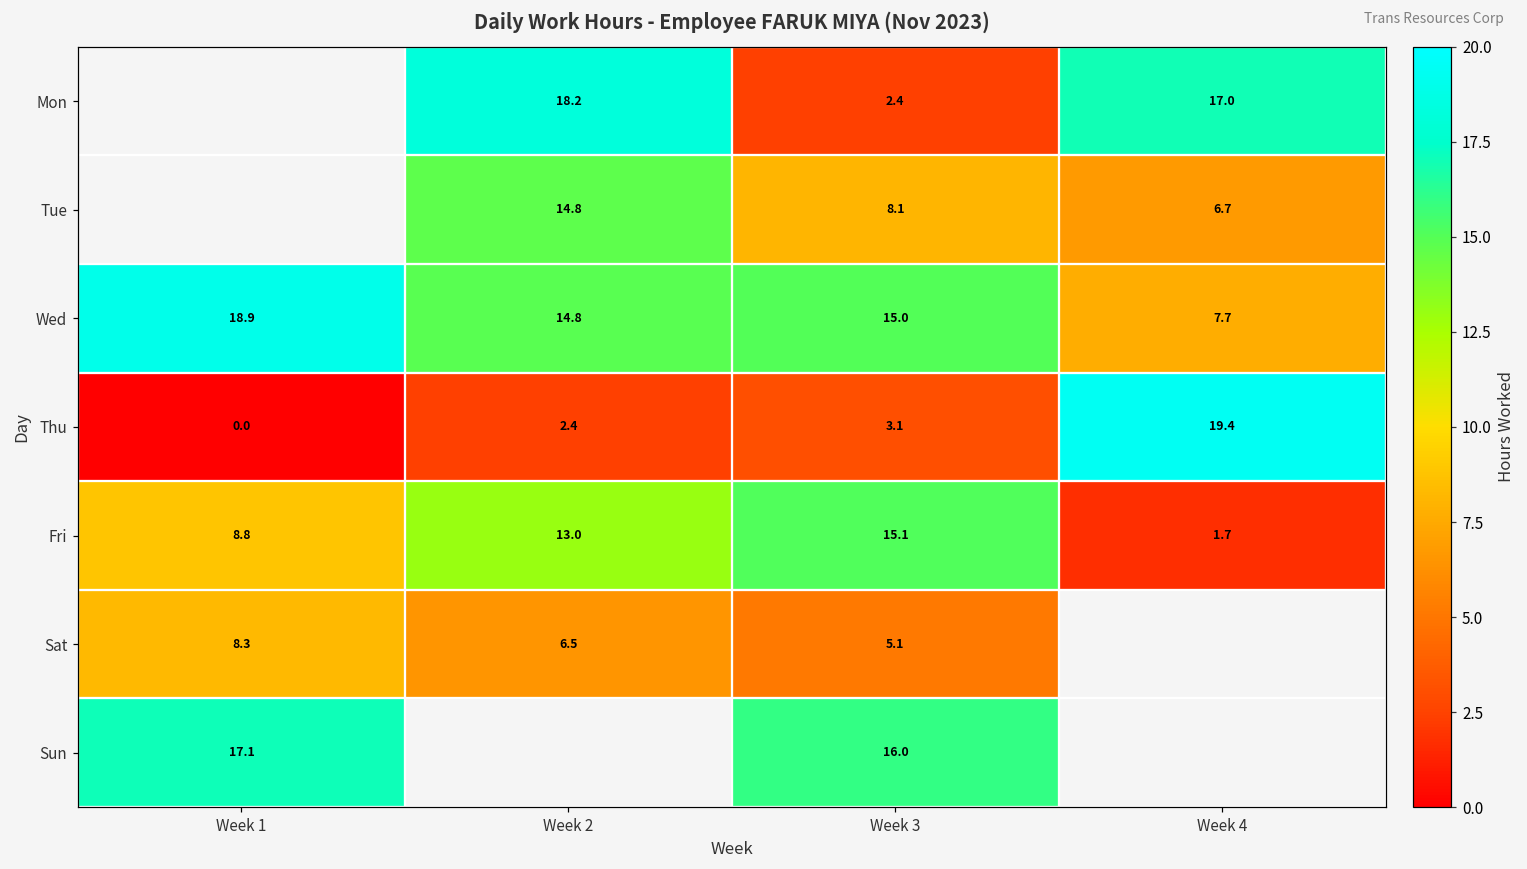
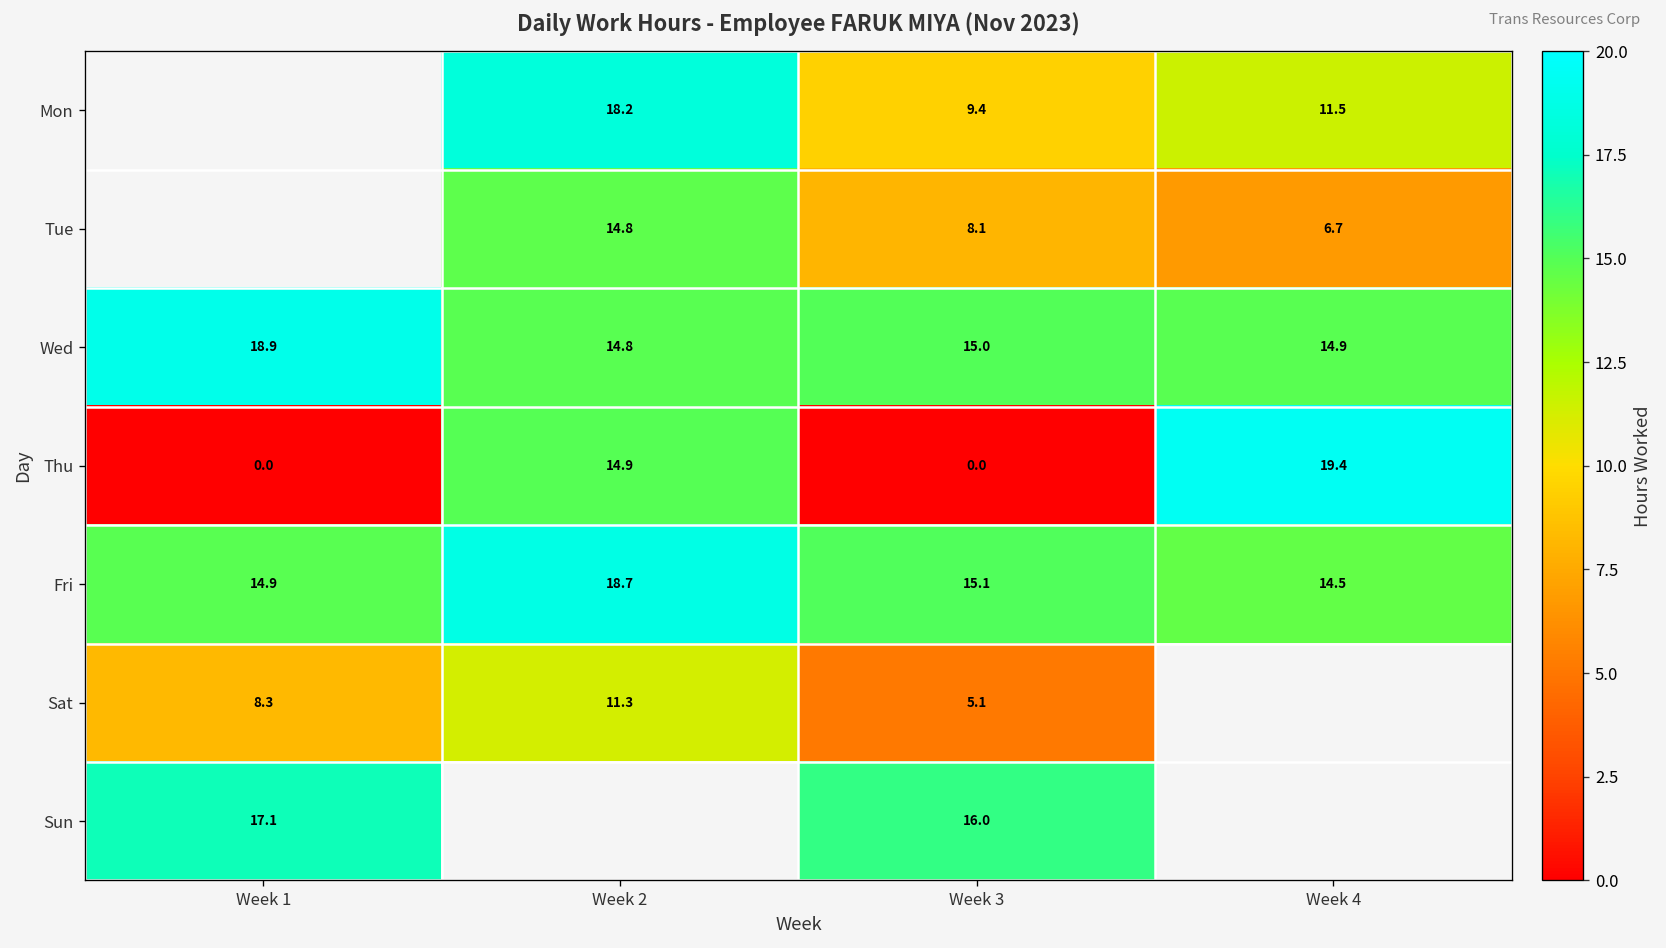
Mon, Week 3: 2.4 -> 9.4
Mon, Week 4: 17.0 -> 11.5
Wed, Week 4: 7.7 -> 14.9
Thu, Week 2: 2.4 -> 14.9
Thu, Week 3: 3.1 -> 0.0
Fri, Week 1: 8.8 -> 14.9
Fri, Week 2: 13.0 -> 18.7
Fri, Week 4: 1.7 -> 14.5
Sat, Week 2: 6.5 -> 11.3
